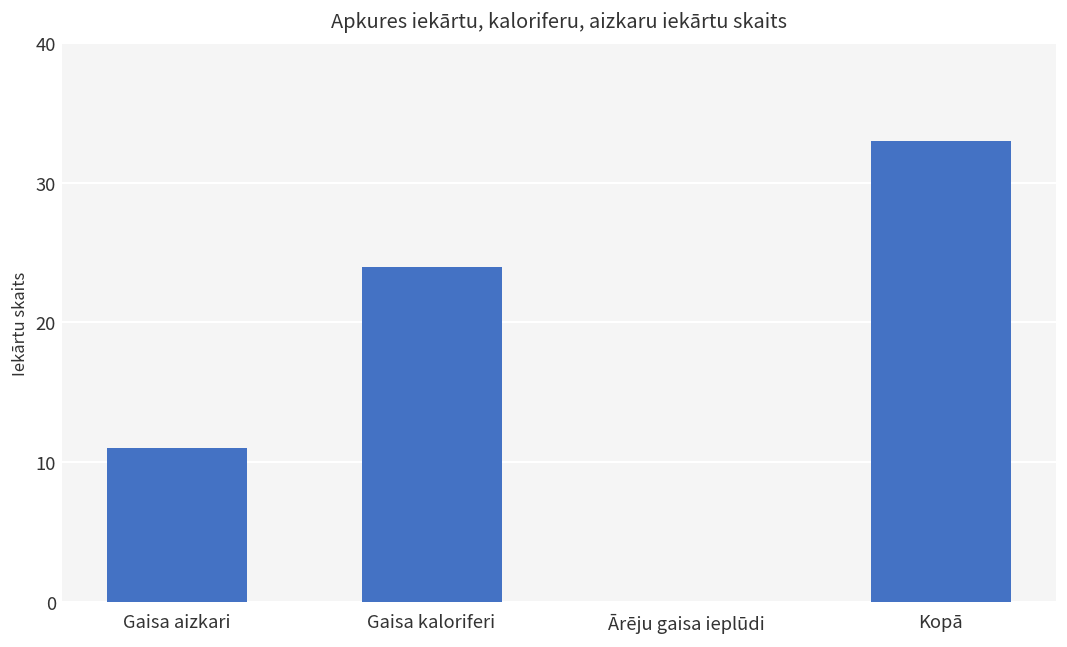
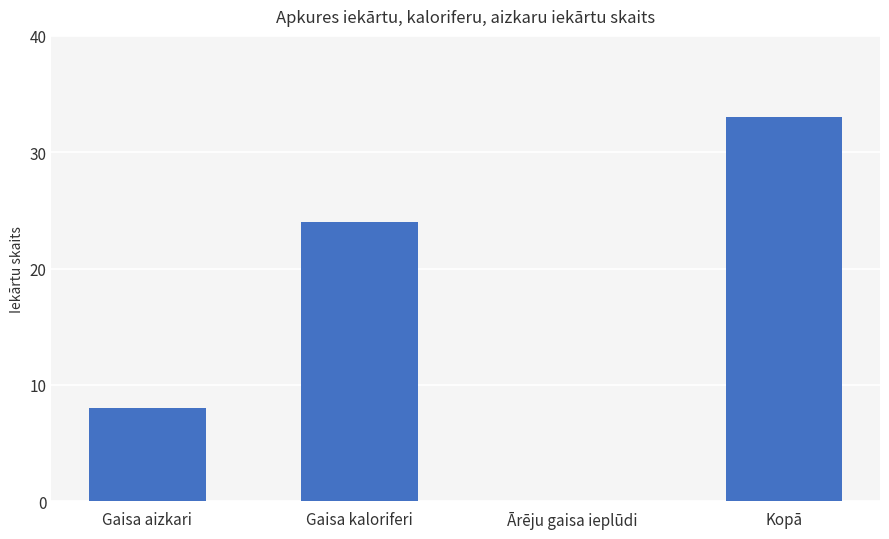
Gaisa aizkari: 11 -> 8
